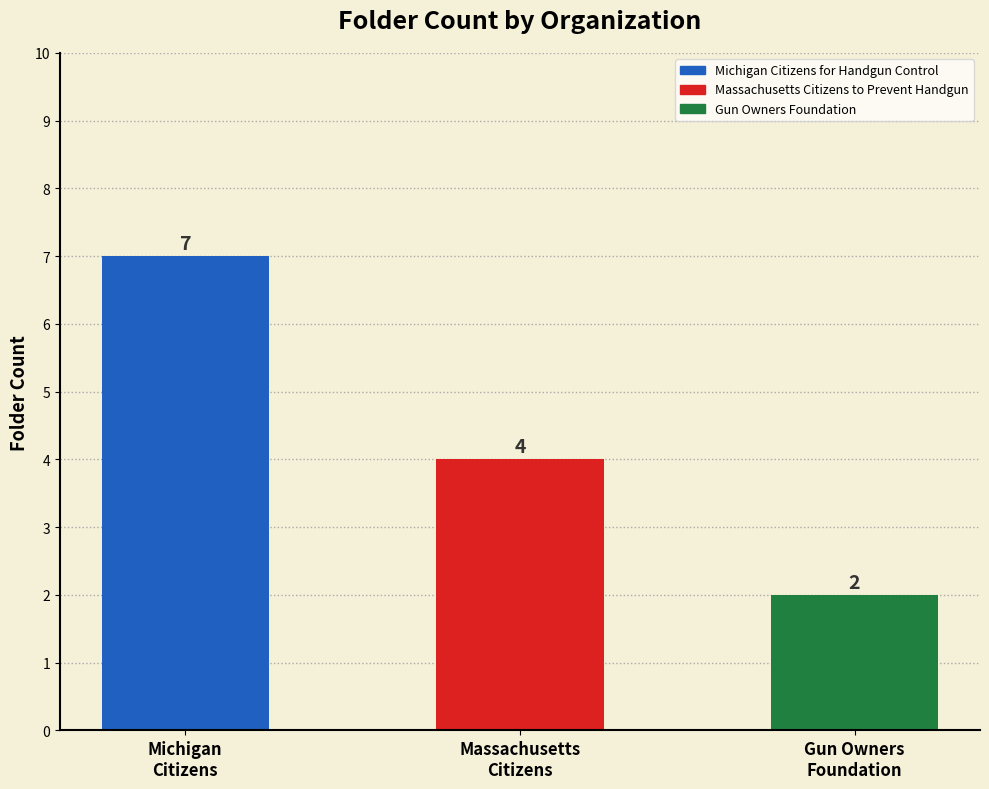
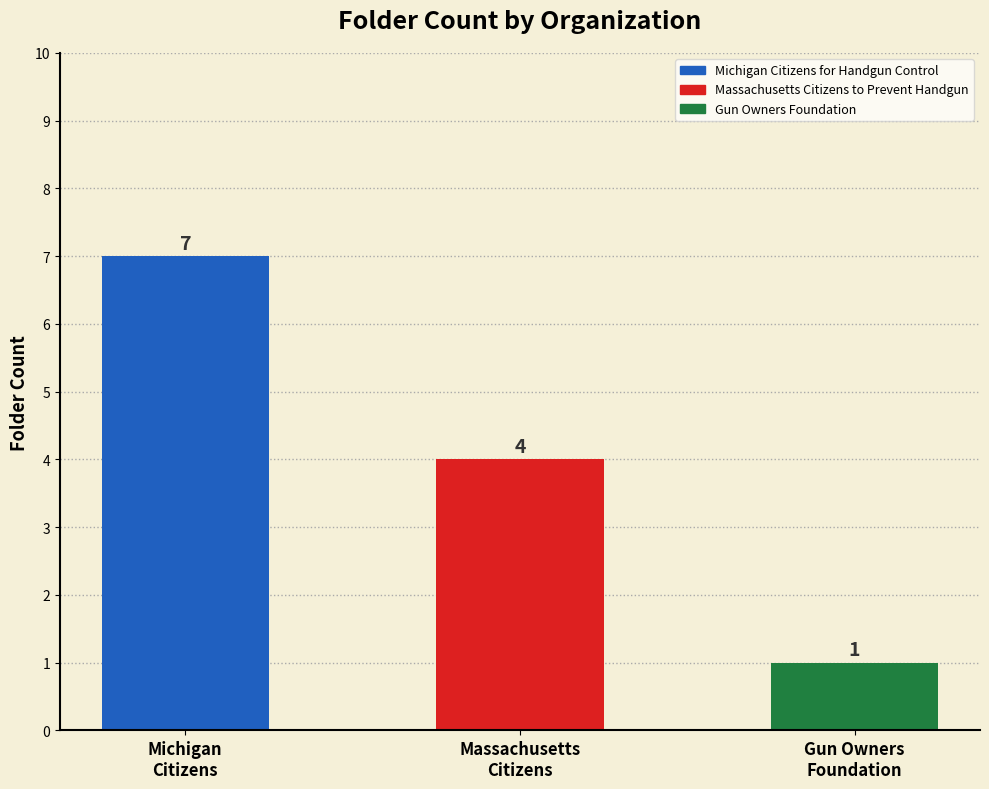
Gun Owners Foundation: 2 -> 1
